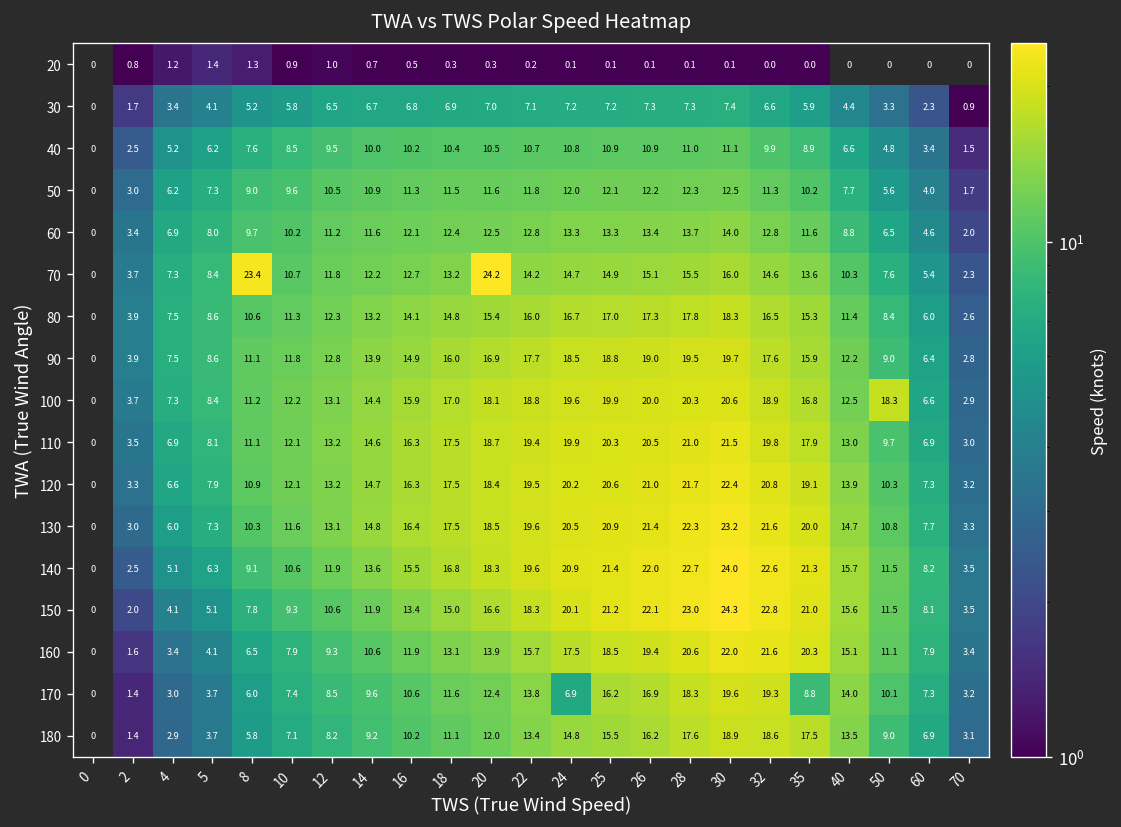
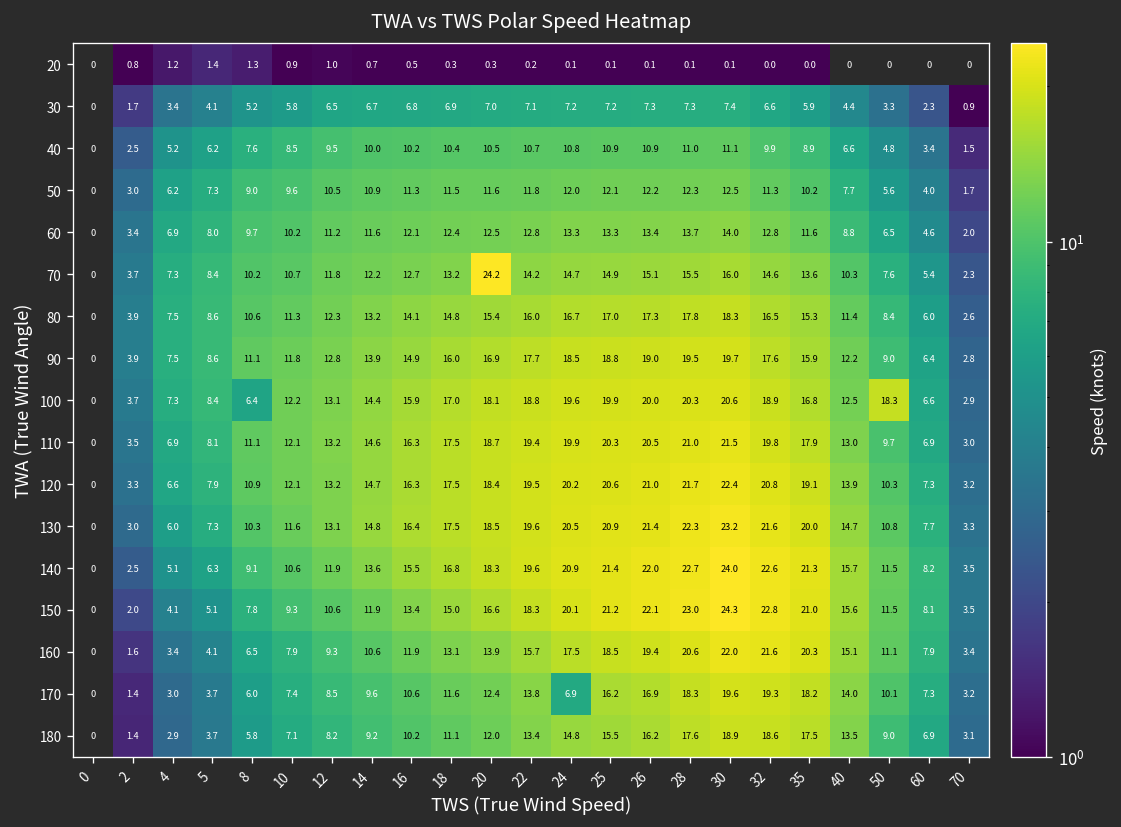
70, 8: 23.4 -> 10.2
100, 8: 11.2 -> 6.4
170, 35: 8.8 -> 18.2
